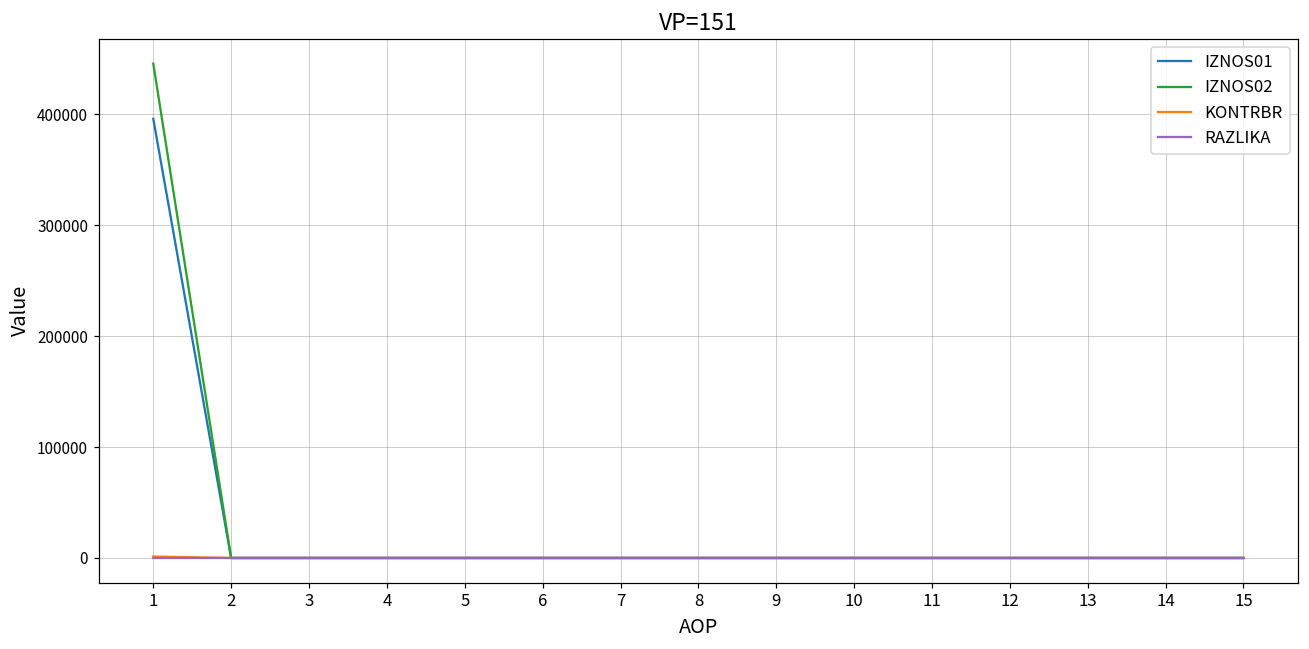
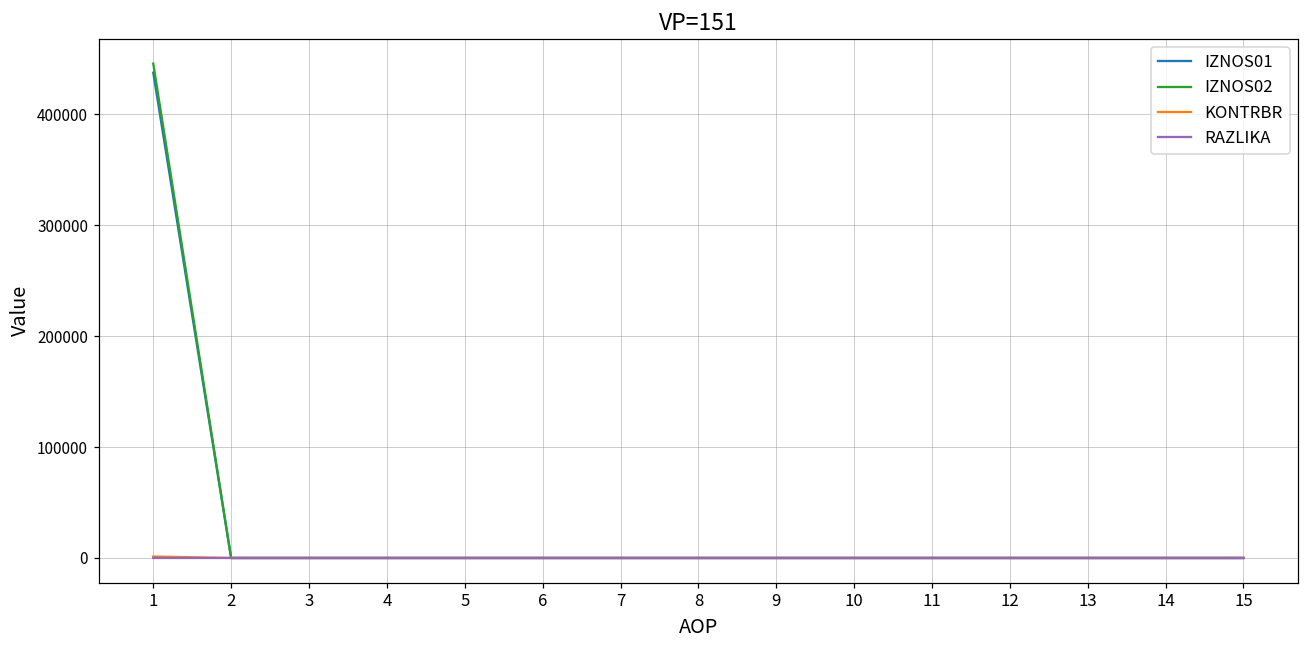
IZNOS01, 1: 396000 -> 438000
